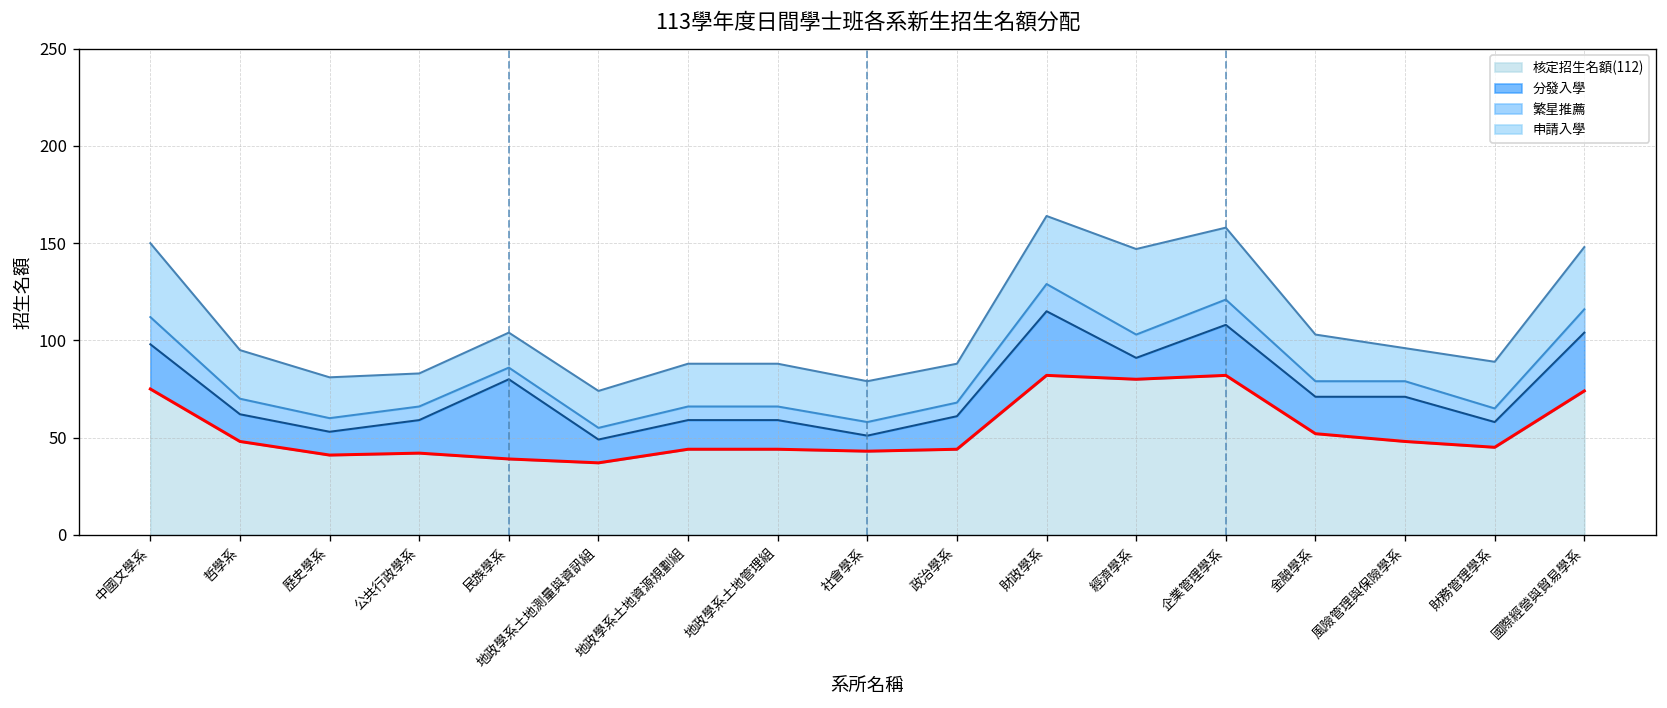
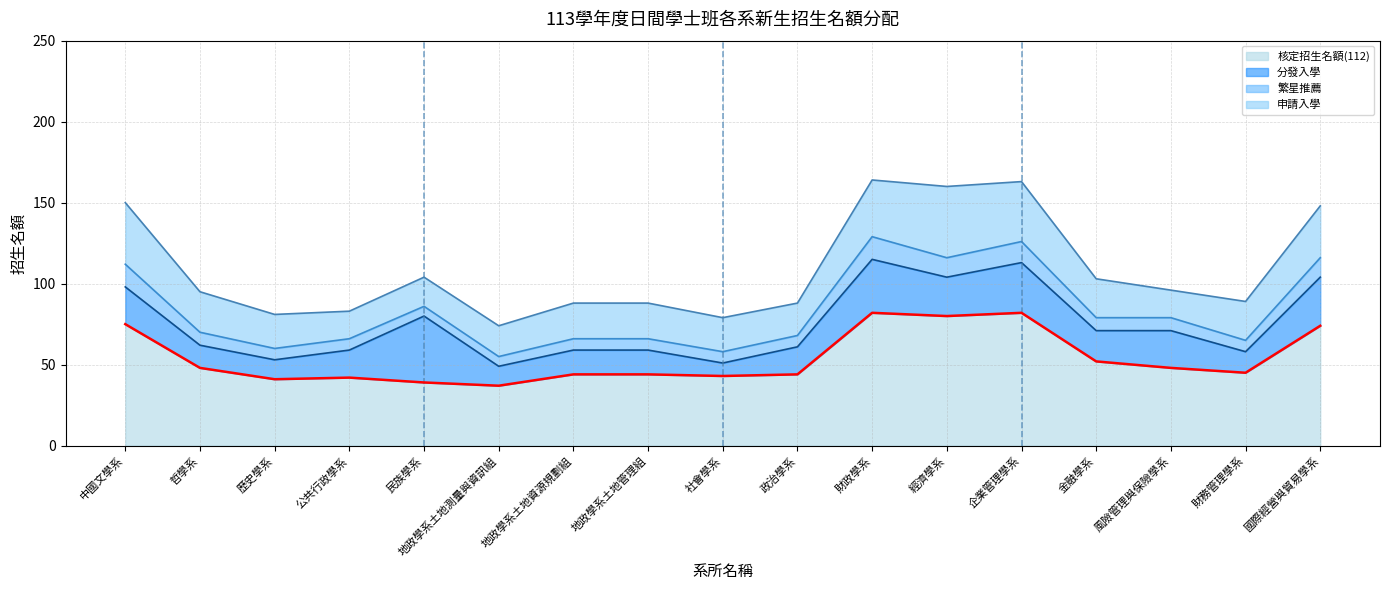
分發入學, 經濟學系: 11 -> 24
分發入學, 企業管理學系: 26 -> 31
